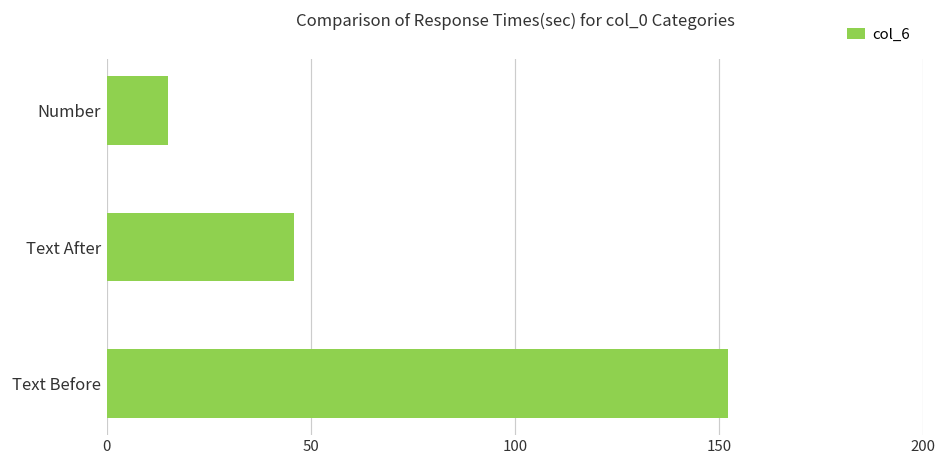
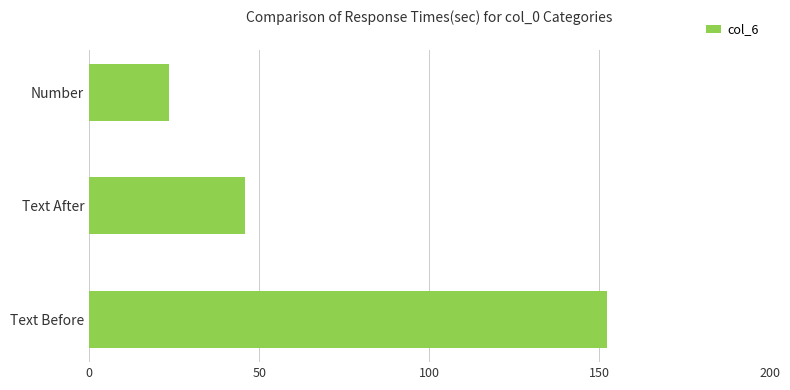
Number: 15 -> 23
